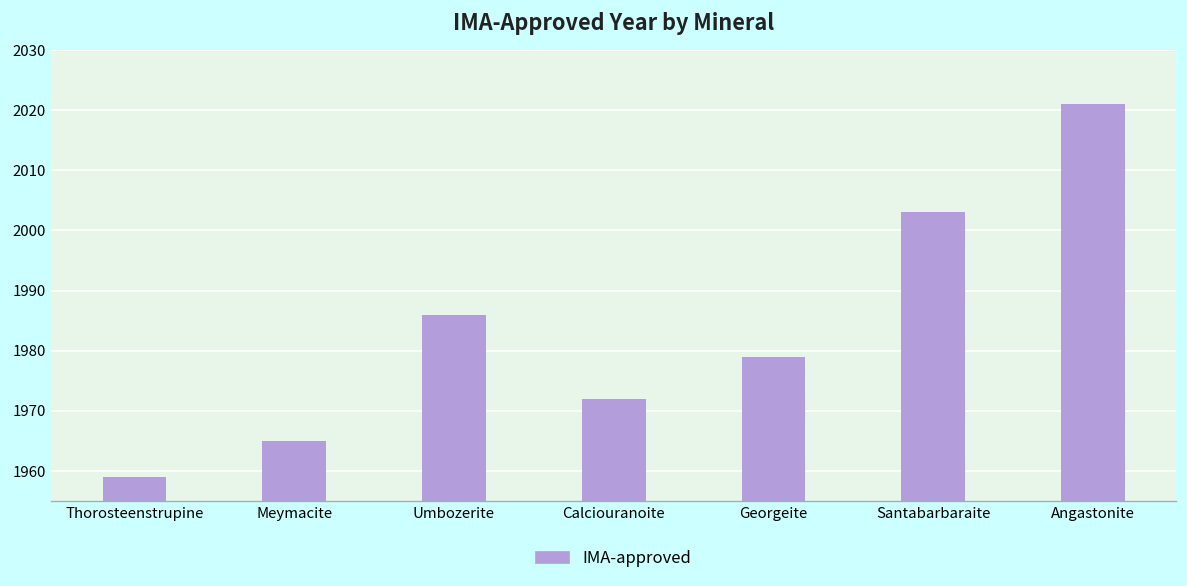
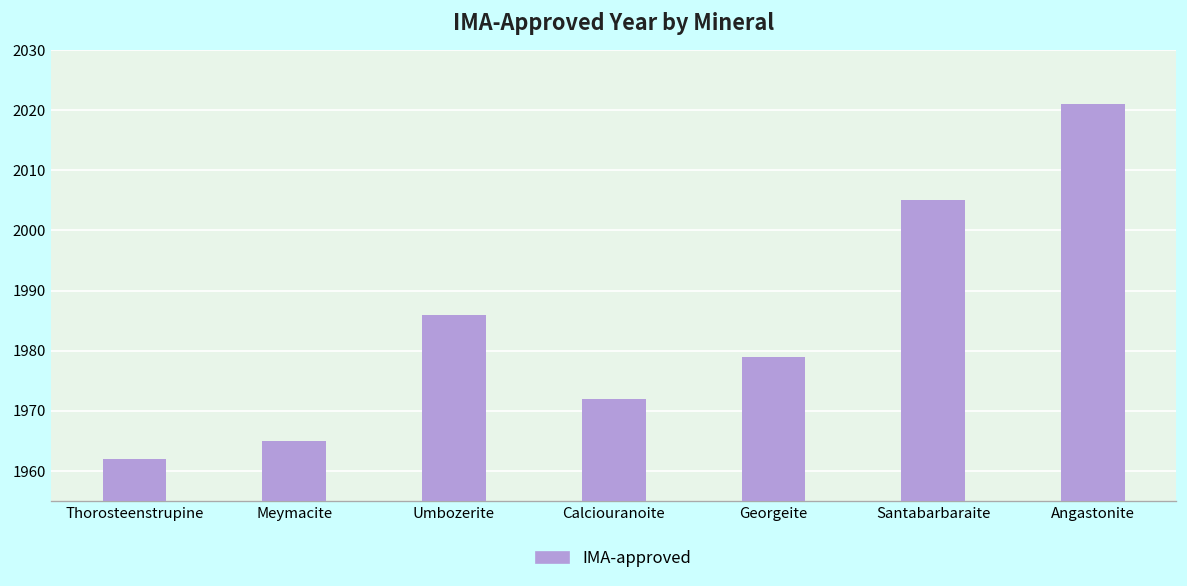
Thorosteenstrupine: 1959 -> 1962
Santabarbaraite: 2003 -> 2005
